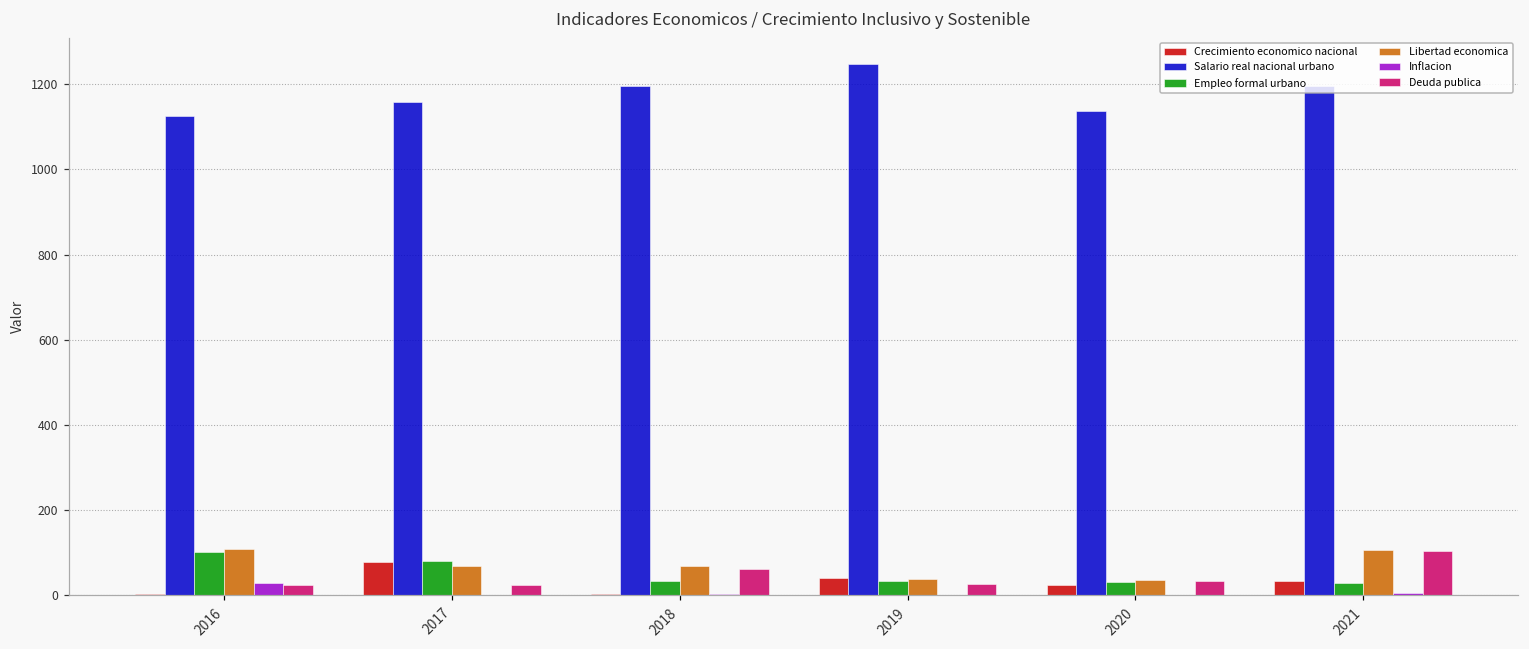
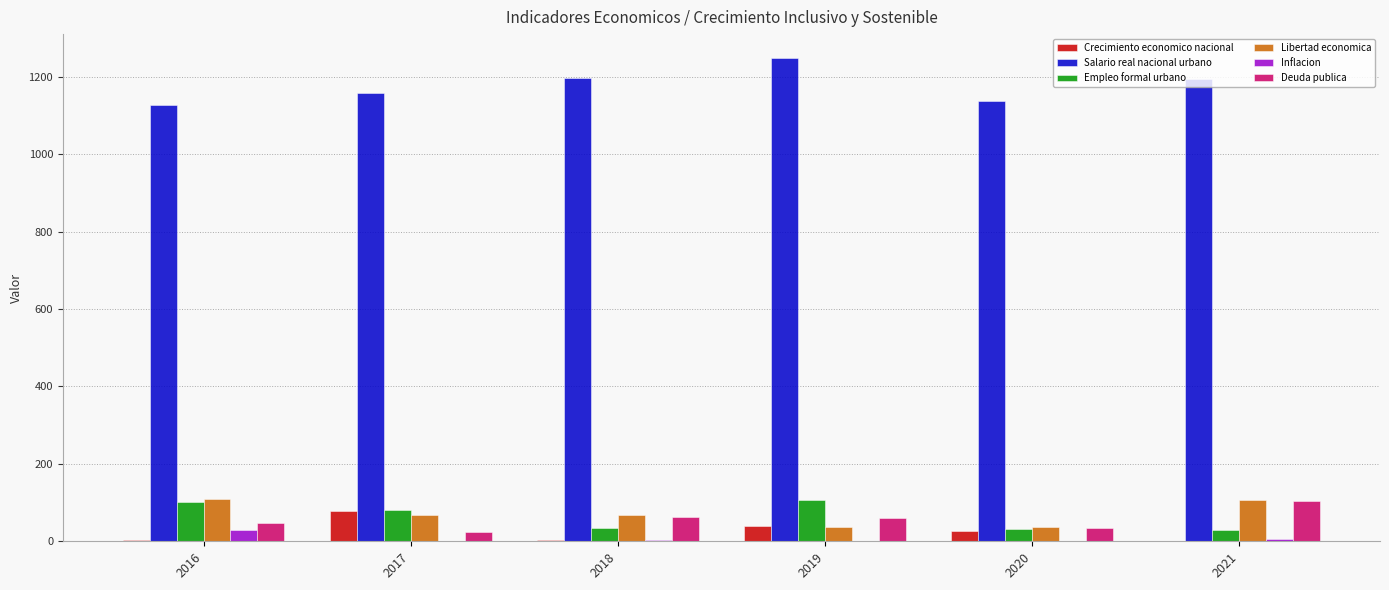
Deuda publica, 2016: 20 -> 50
Empleo formal urbano, 2019: 30 -> 110
Deuda publica, 2019: 30 -> 60
Crecimiento economico nacional, 2021: 30 -> 0
